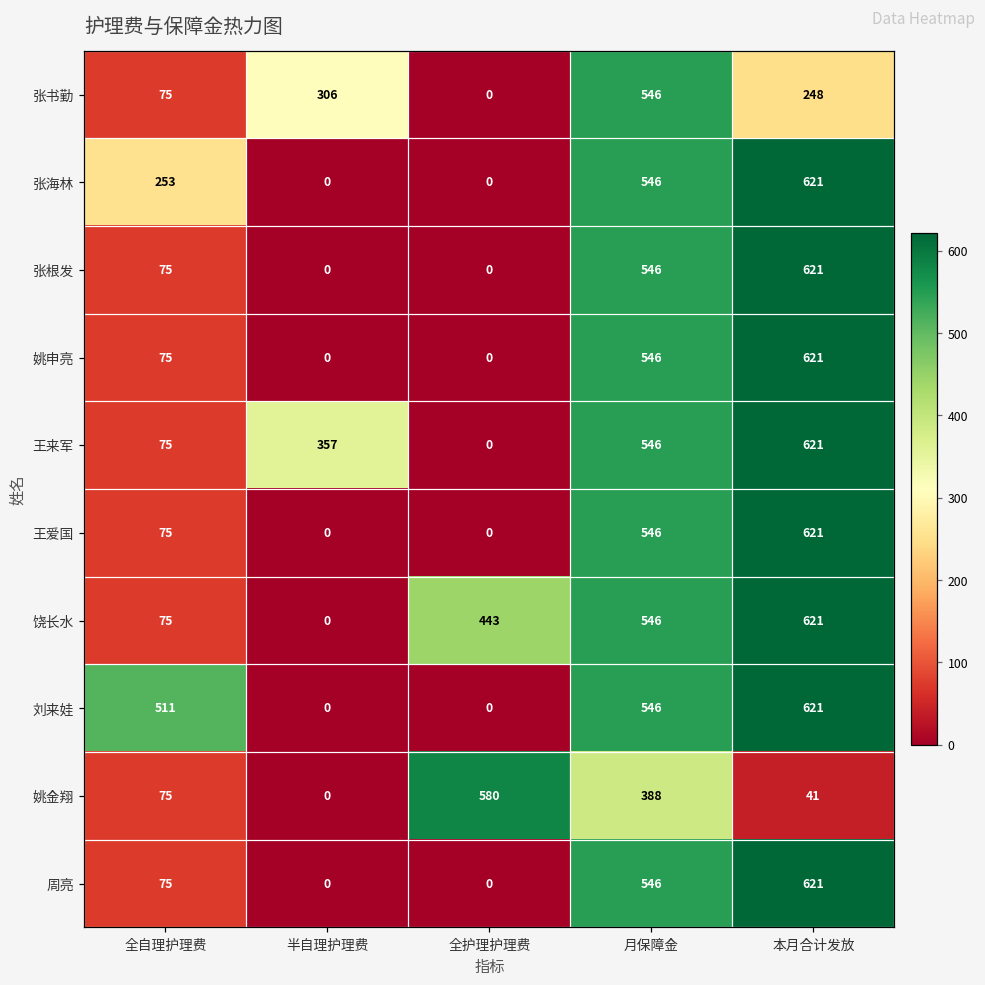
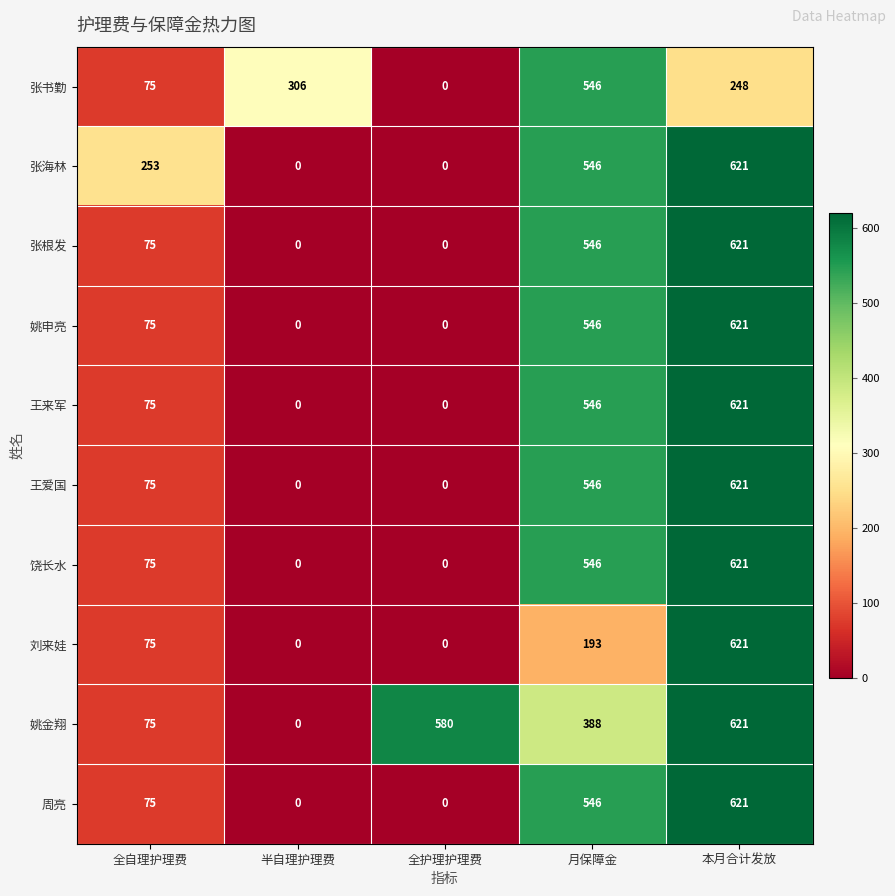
王来军, 半自理护理费: 357 -> 0
饶长水, 全护理护理费: 443 -> 0
刘来娃, 全自理护理费: 511 -> 75
刘来娃, 月保障金: 546 -> 193
姚金翔, 本月合计发放: 41 -> 621
